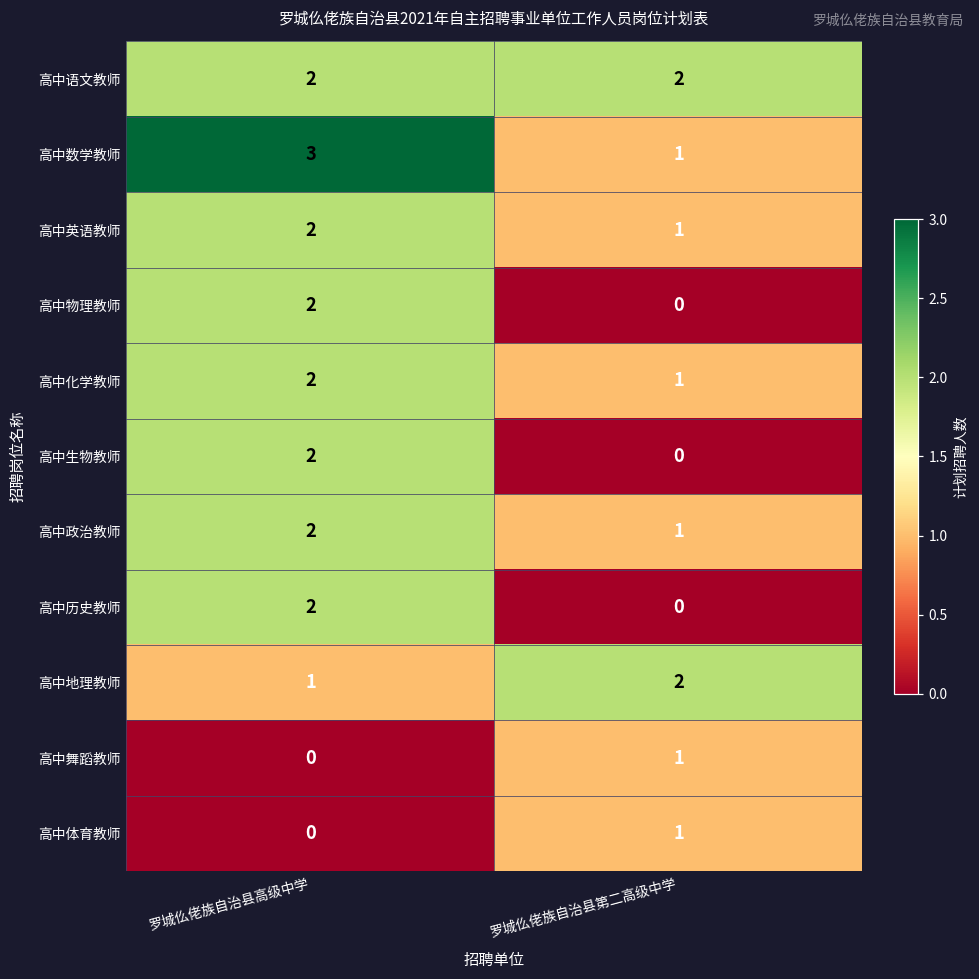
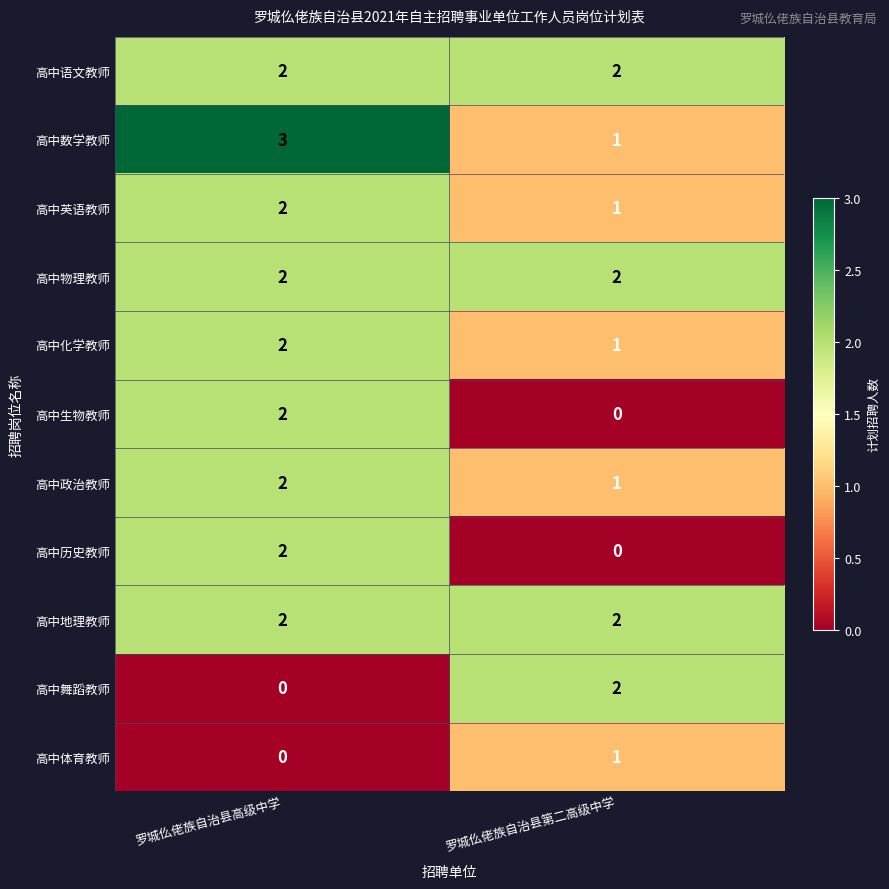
高中物理教师, 罗城仫佬族自治县第二高级中学: 0 -> 2
高中地理教师, 罗城仫佬族自治县高级中学: 1 -> 2
高中舞蹈教师, 罗城仫佬族自治县第二高级中学: 1 -> 2
